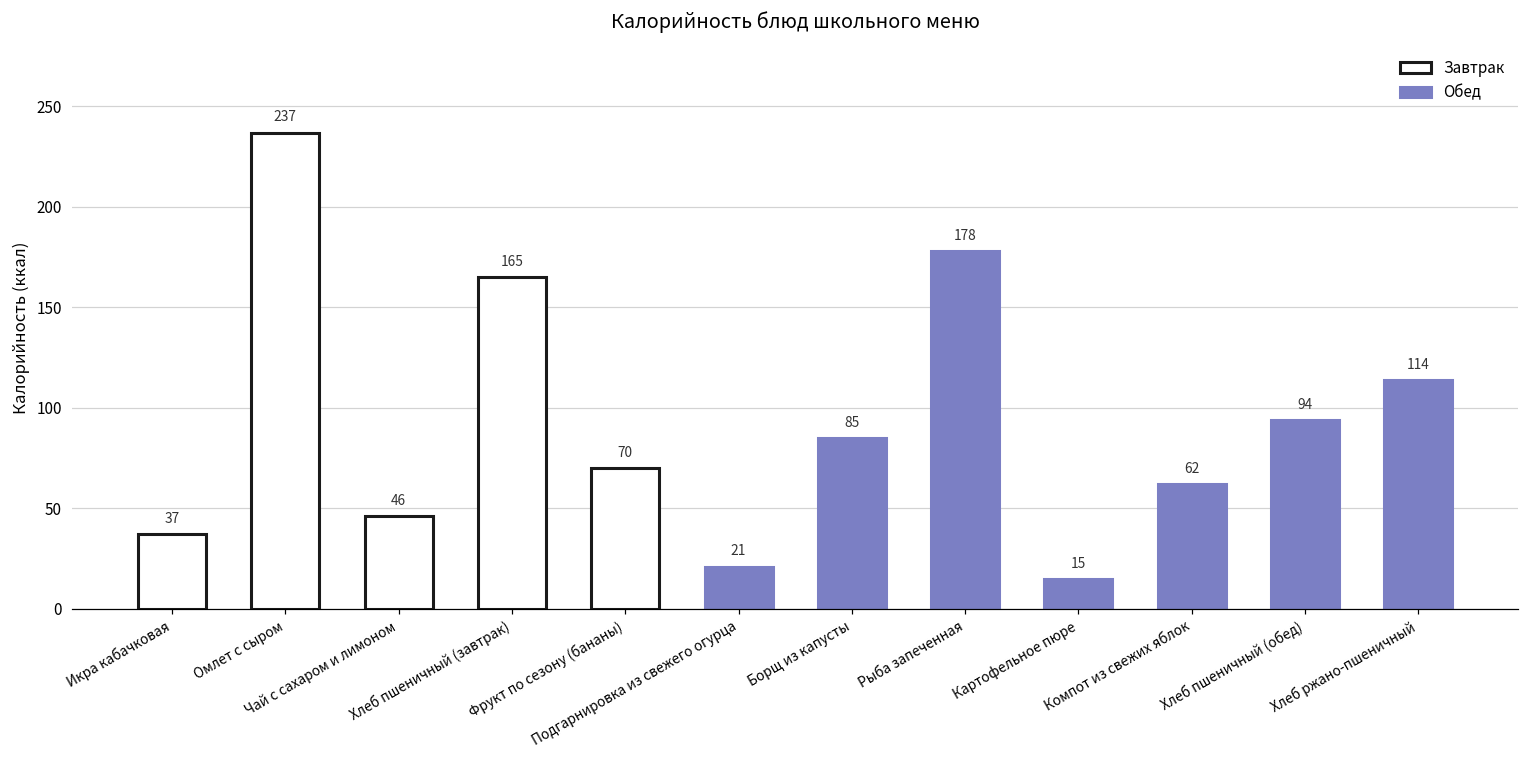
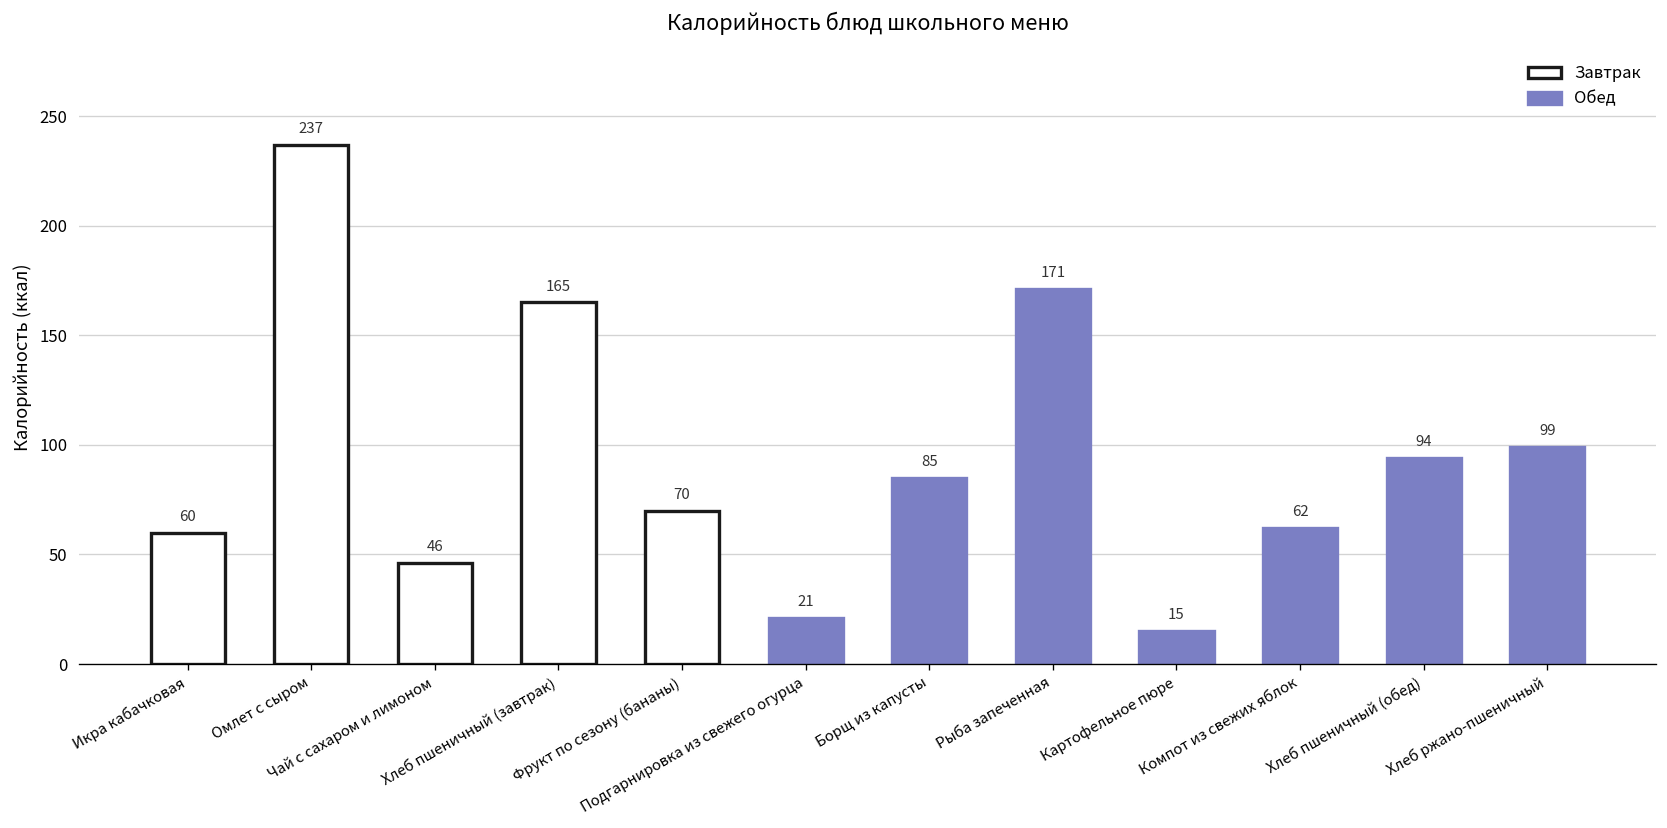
Завтрак, Икра кабачковая: 37 -> 60
Обед, Рыба запеченная: 178 -> 171
Обед, Хлеб ржано-пшеничный: 114 -> 99
